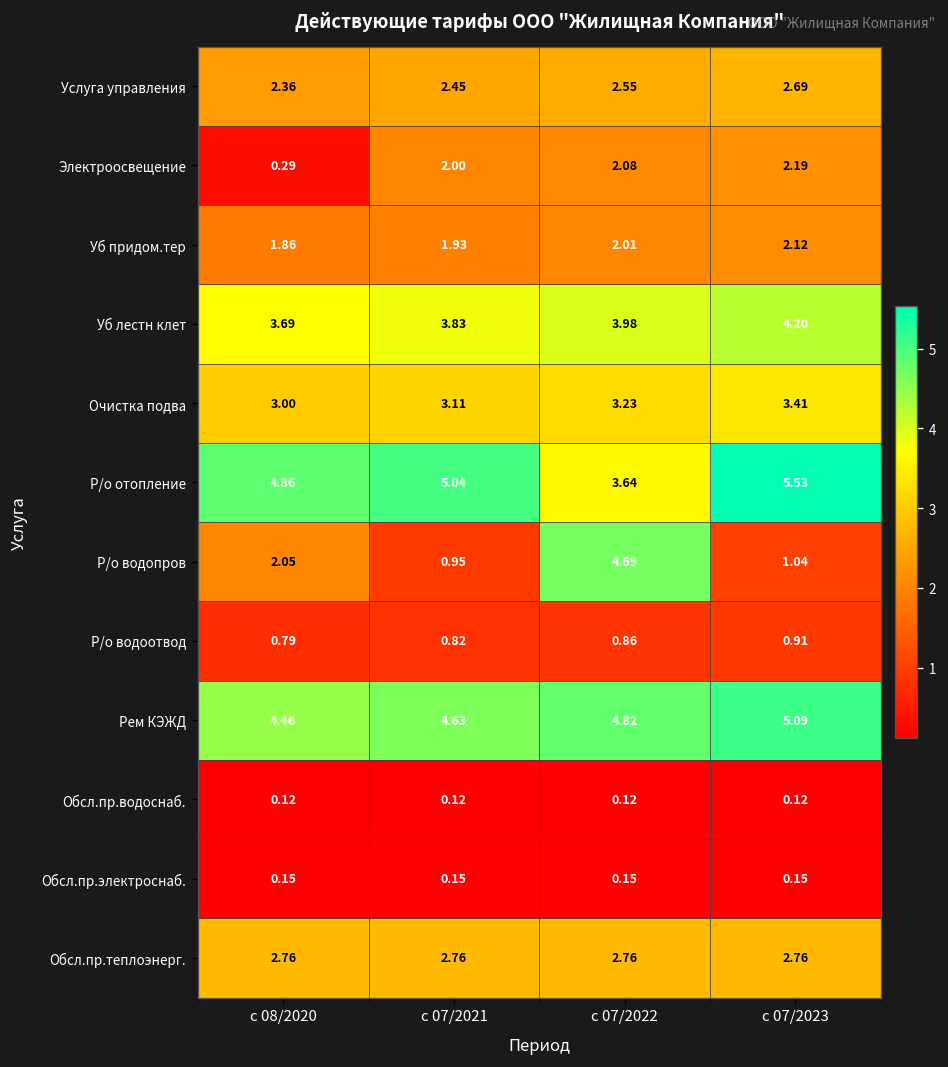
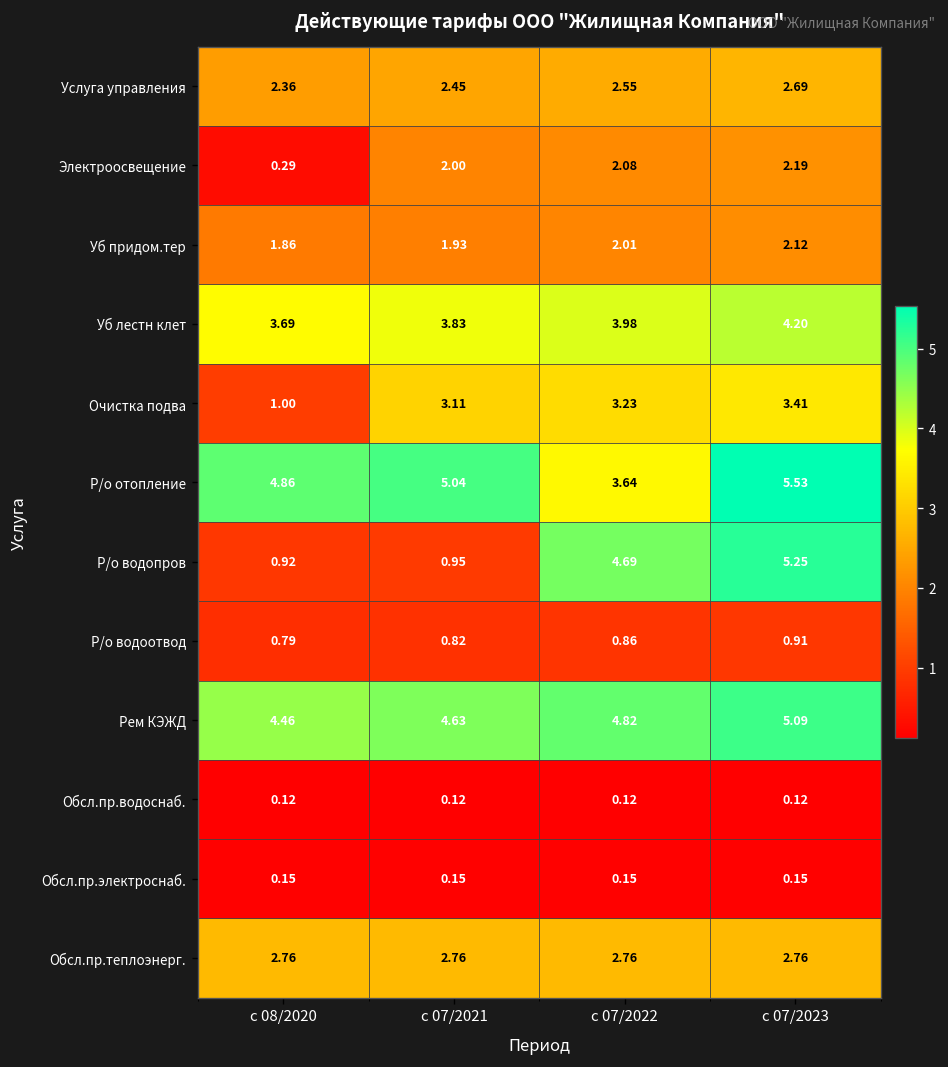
Очистка подва, c 08/2020: 3.00 -> 1.00
Р/о водопров, c 08/2020: 2.05 -> 0.92
Р/о водопров, c 07/2023: 1.04 -> 5.25
